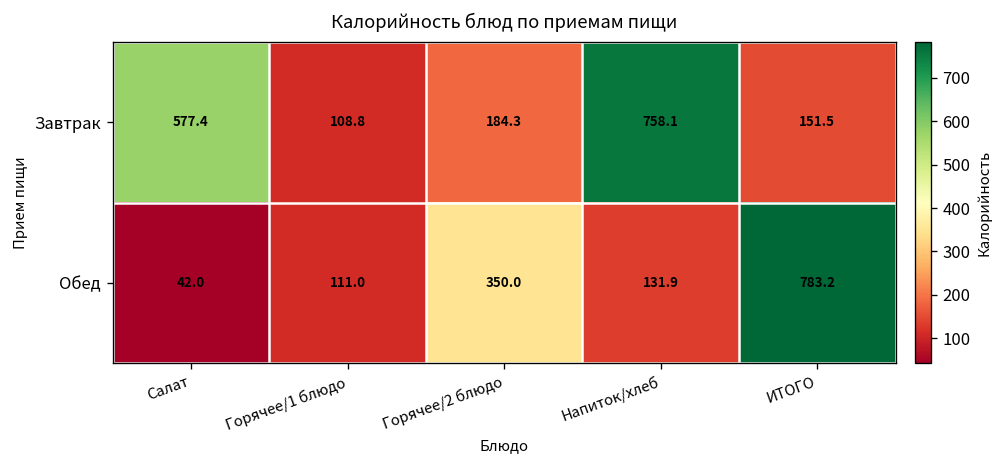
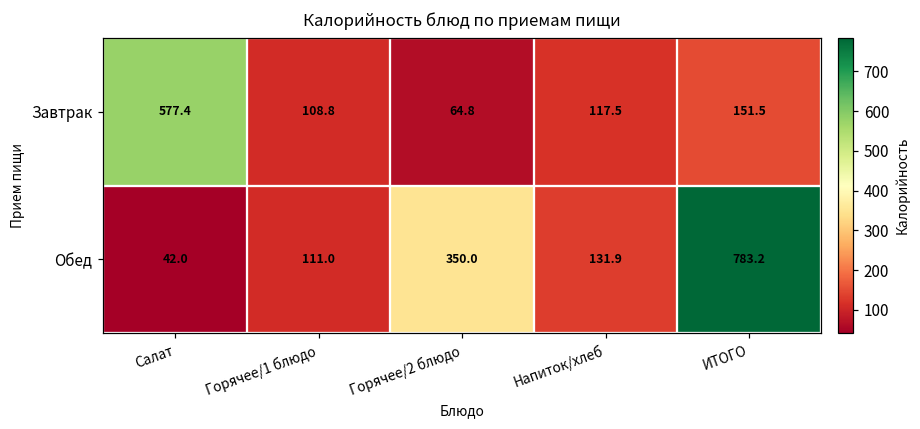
Завтрак, Горячее/2 блюдо: 184.3 -> 64.8
Завтрак, Напиток/хлеб: 758.1 -> 117.5
